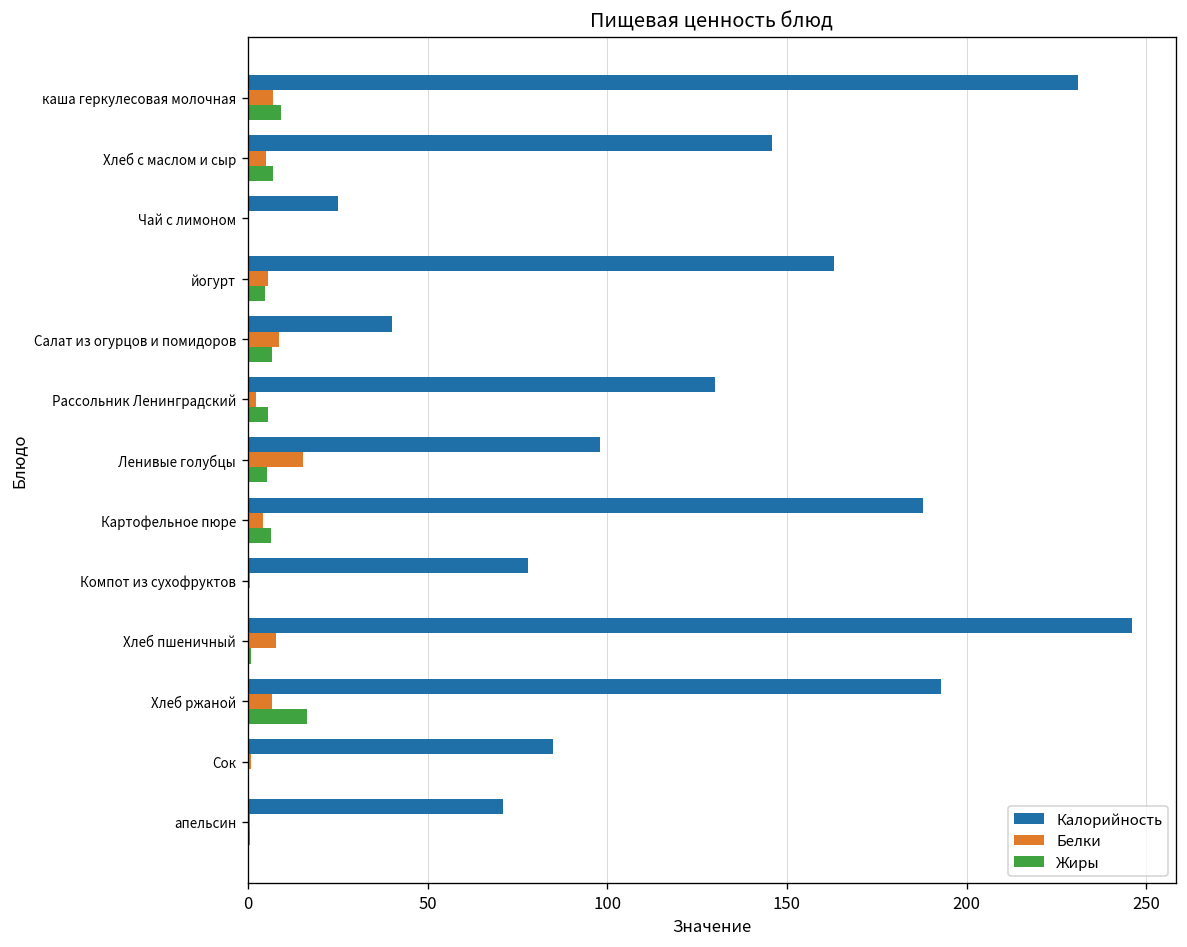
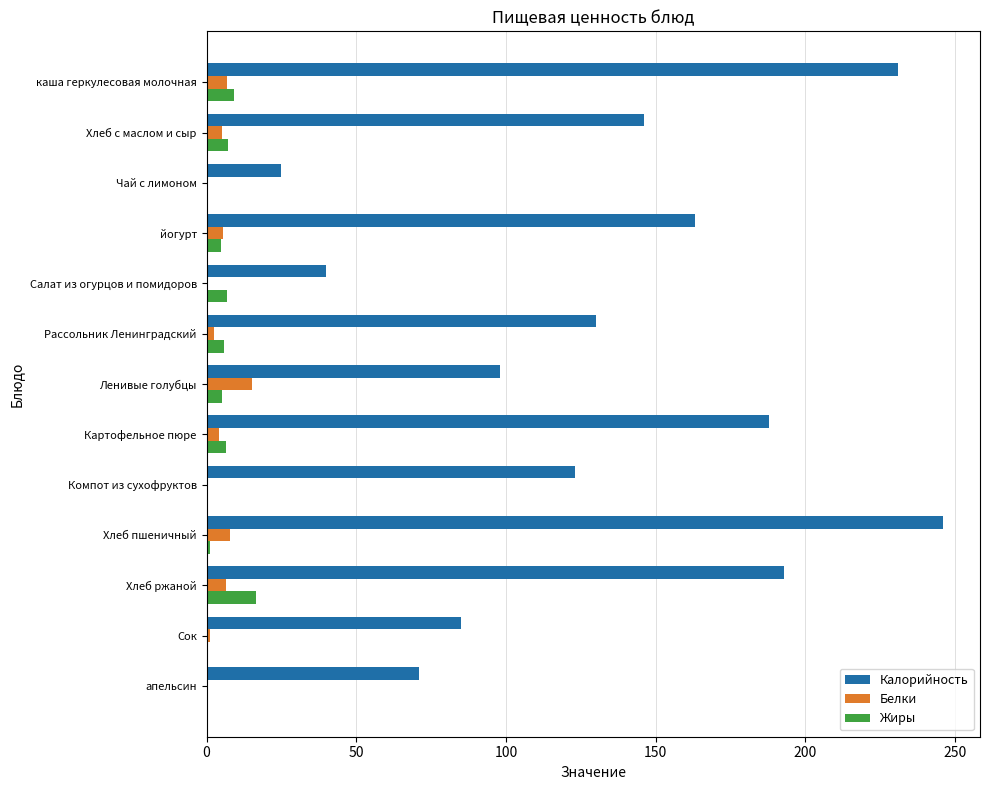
Белки, Салат из огурцов и помидоров: 9 -> 1
Калорийность, Компот из сухофруктов: 78 -> 123
